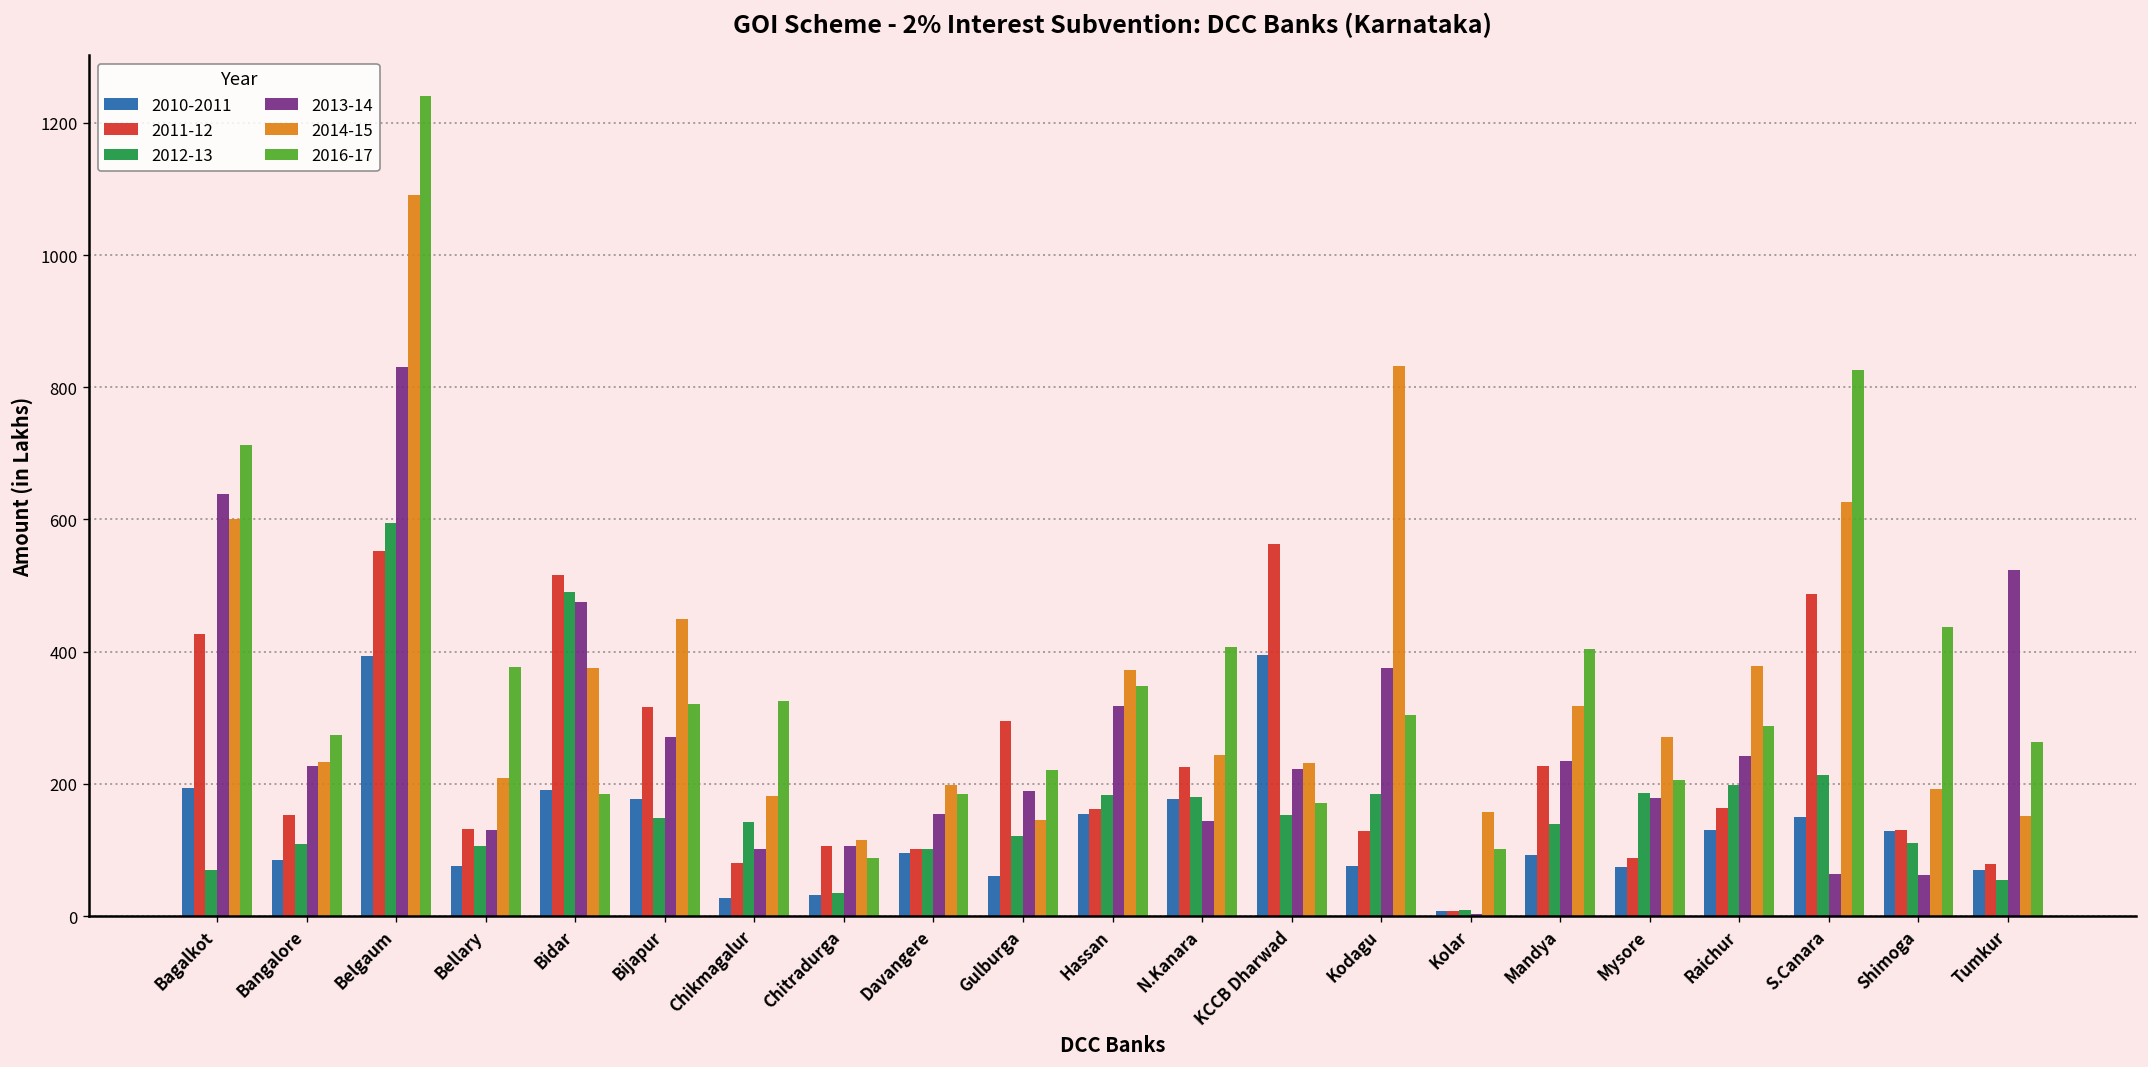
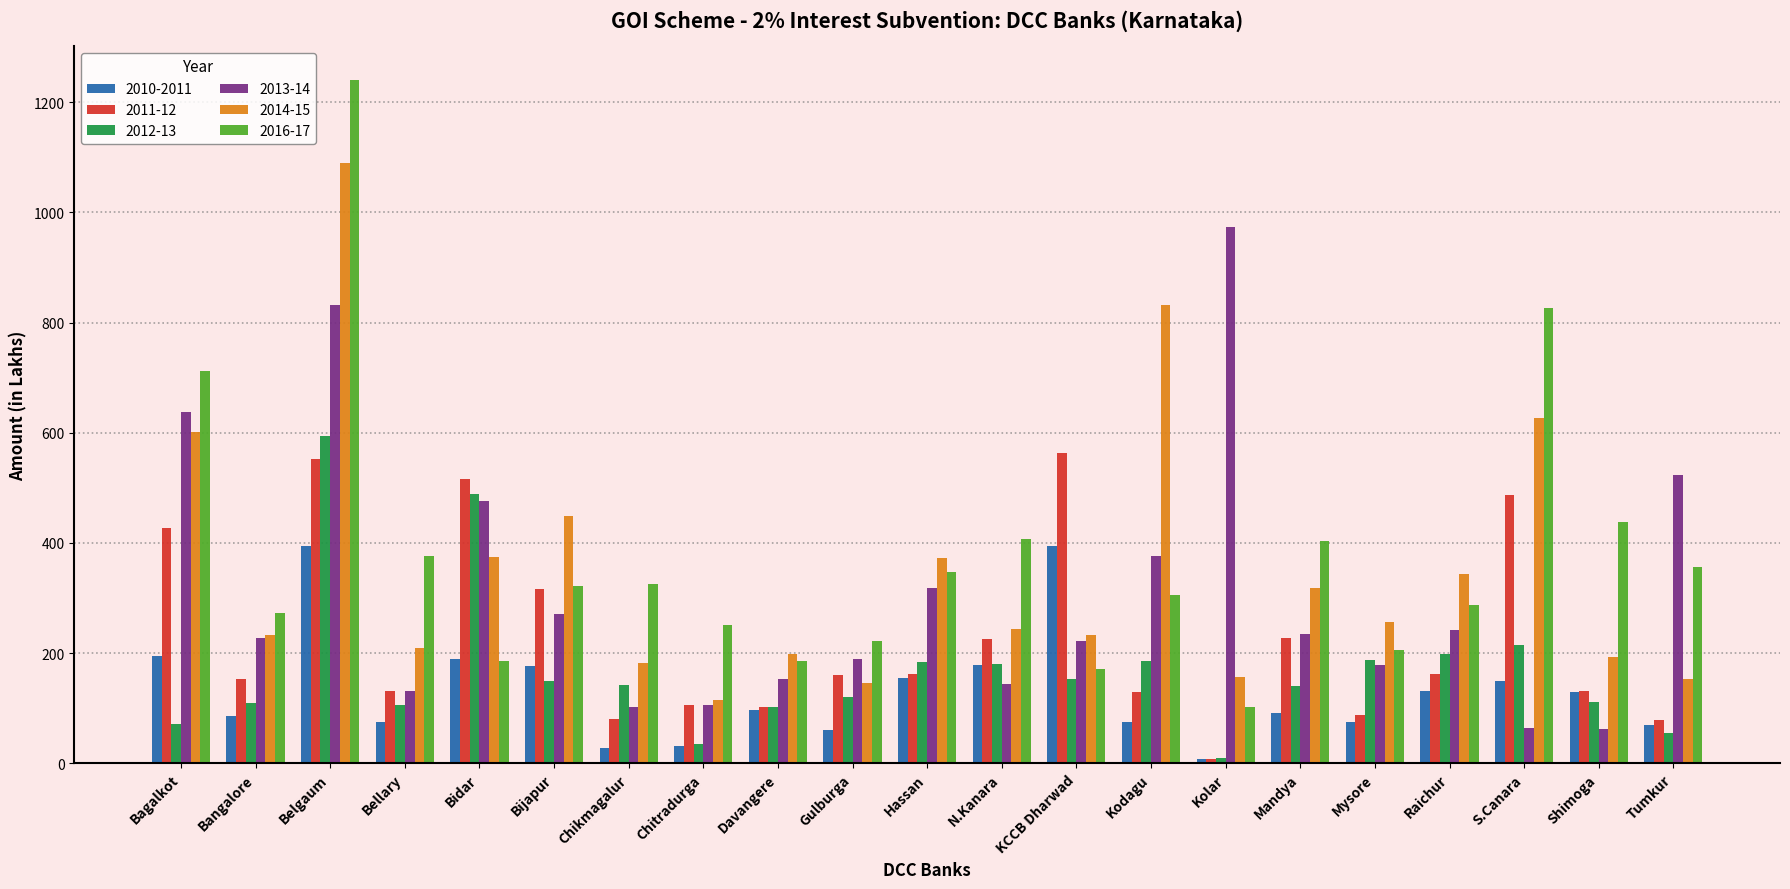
2016-17, Chitradurga: 90 -> 250
2011-12, Gulburga: 300 -> 160
2013-14, Kolar: 0 -> 970
2014-15, Mysore: 270 -> 260
2014-15, Raichur: 380 -> 340
2016-17, Tumkur: 260 -> 360
